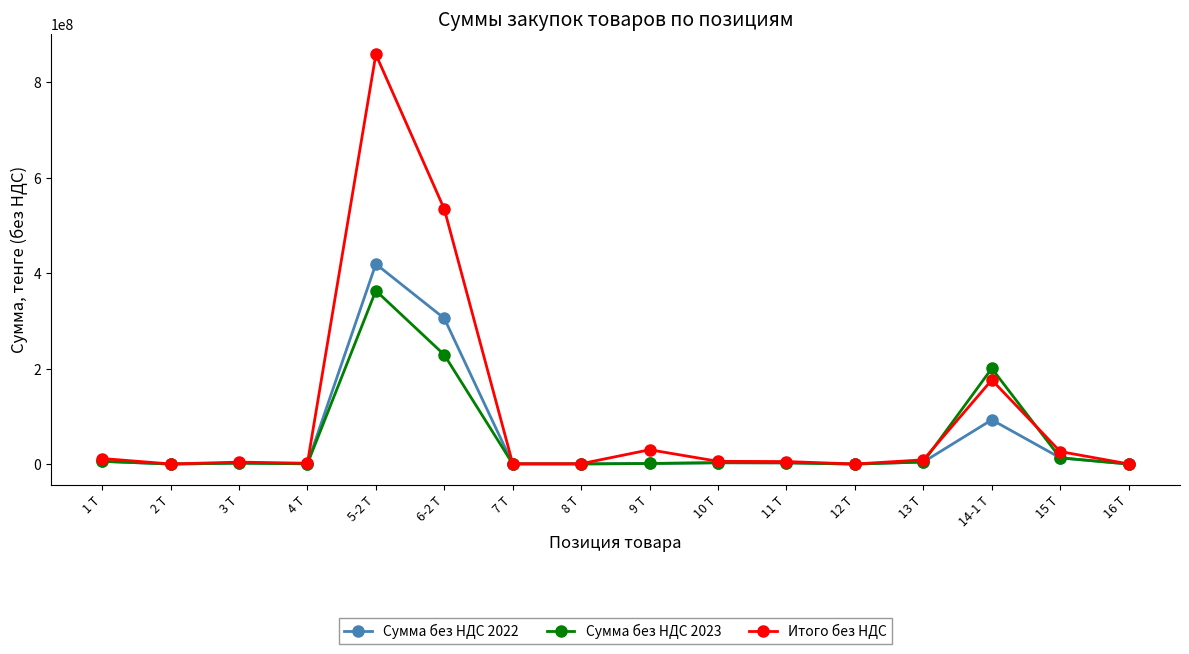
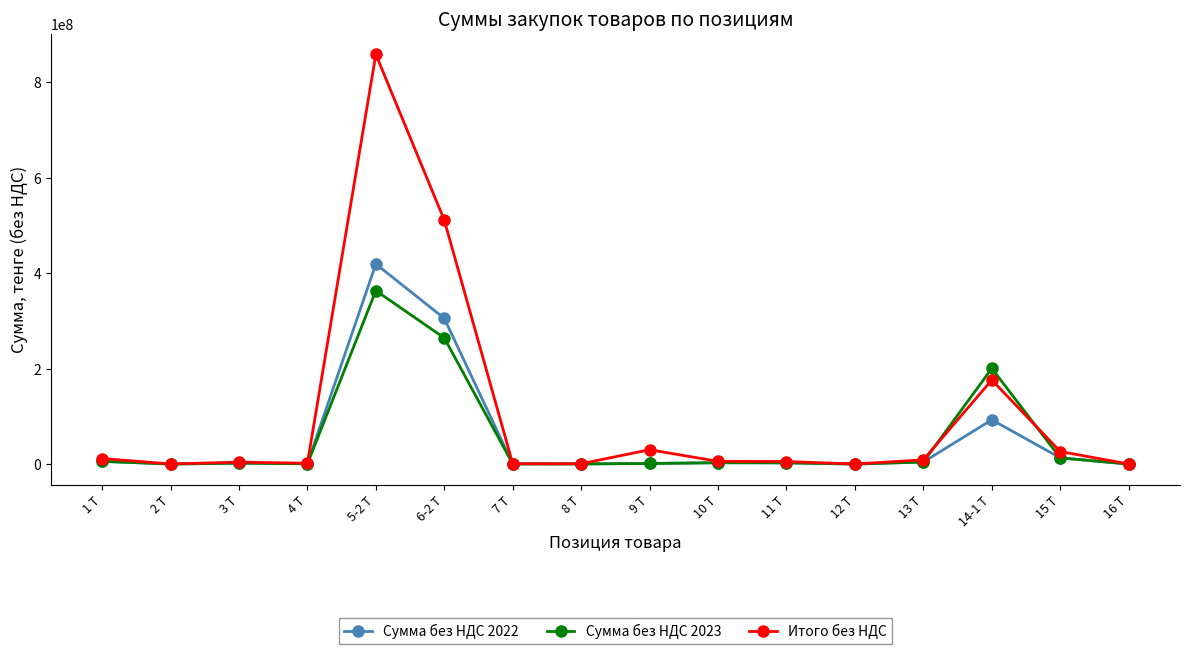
Сумма без НДС 2023, 6-2 Т: 230000000 -> 260000000
Итого без НДС, 6-2 Т: 530000000 -> 510000000
